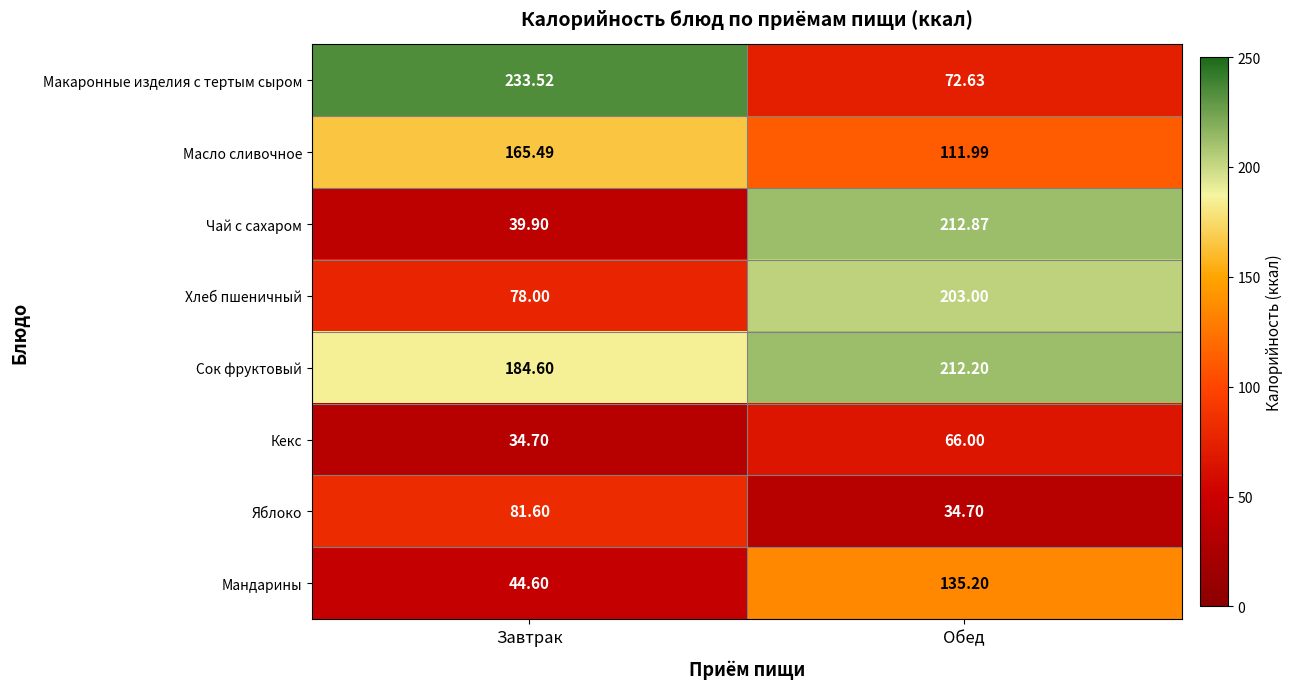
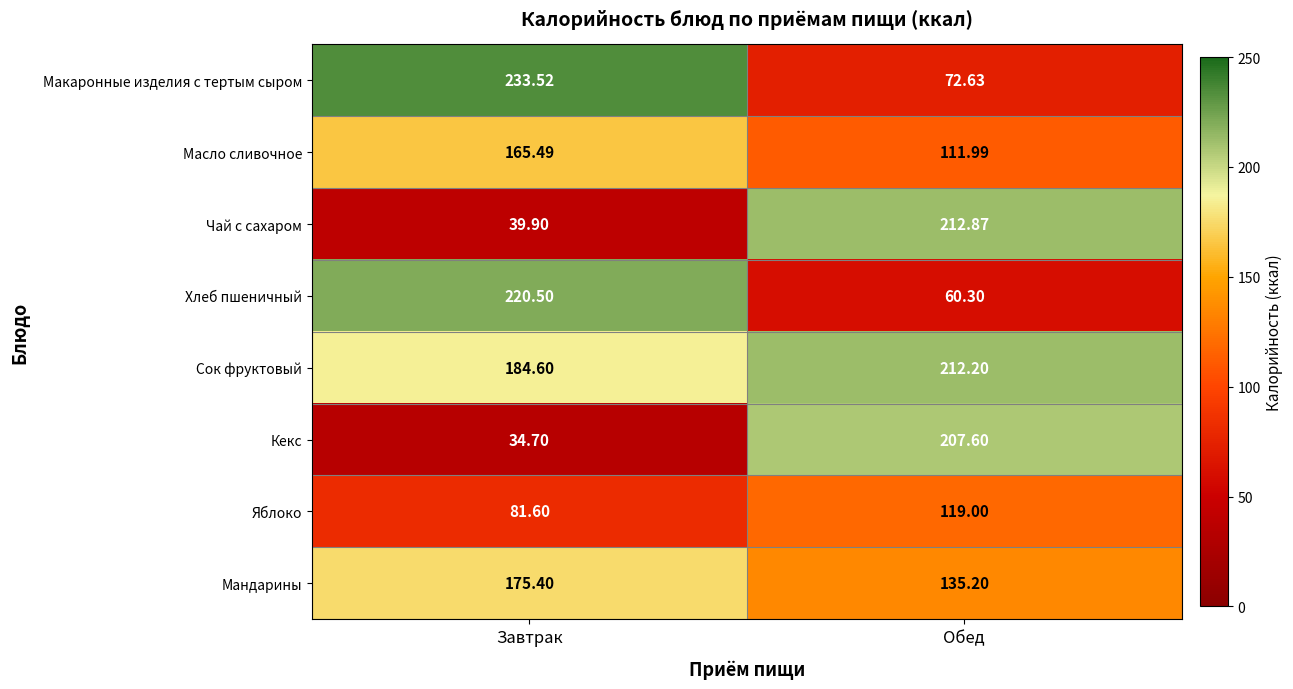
Хлеб пшеничный, Завтрак: 78.00 -> 220.50
Хлеб пшеничный, Обед: 203.00 -> 60.30
Кекс, Обед: 66.00 -> 207.60
Яблоко, Обед: 34.70 -> 119.00
Мандарины, Завтрак: 44.60 -> 175.40
